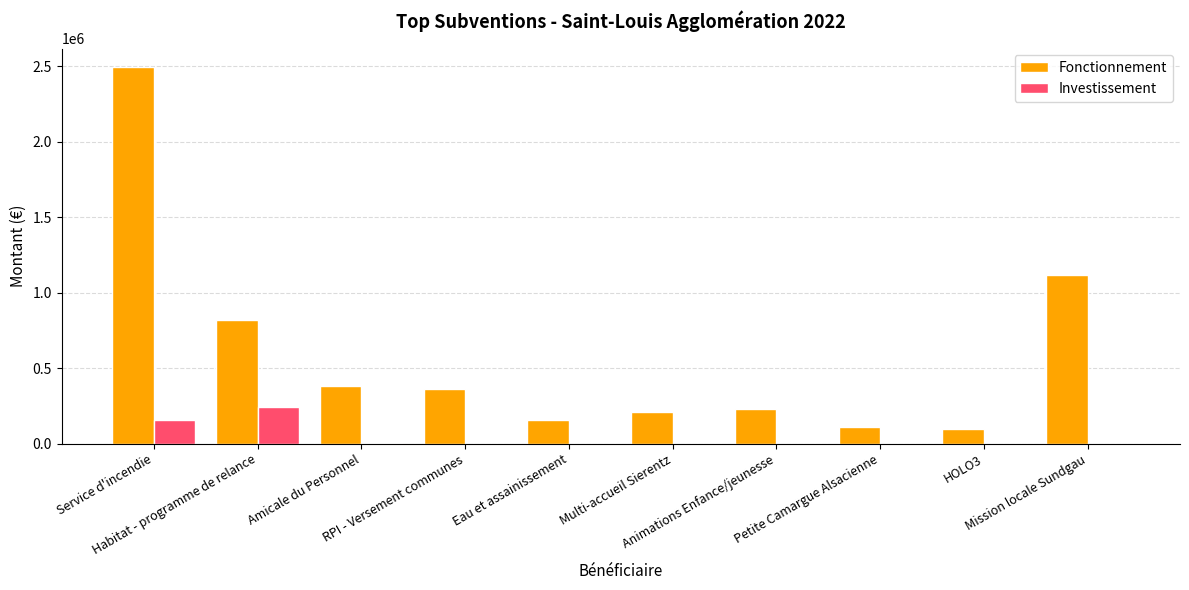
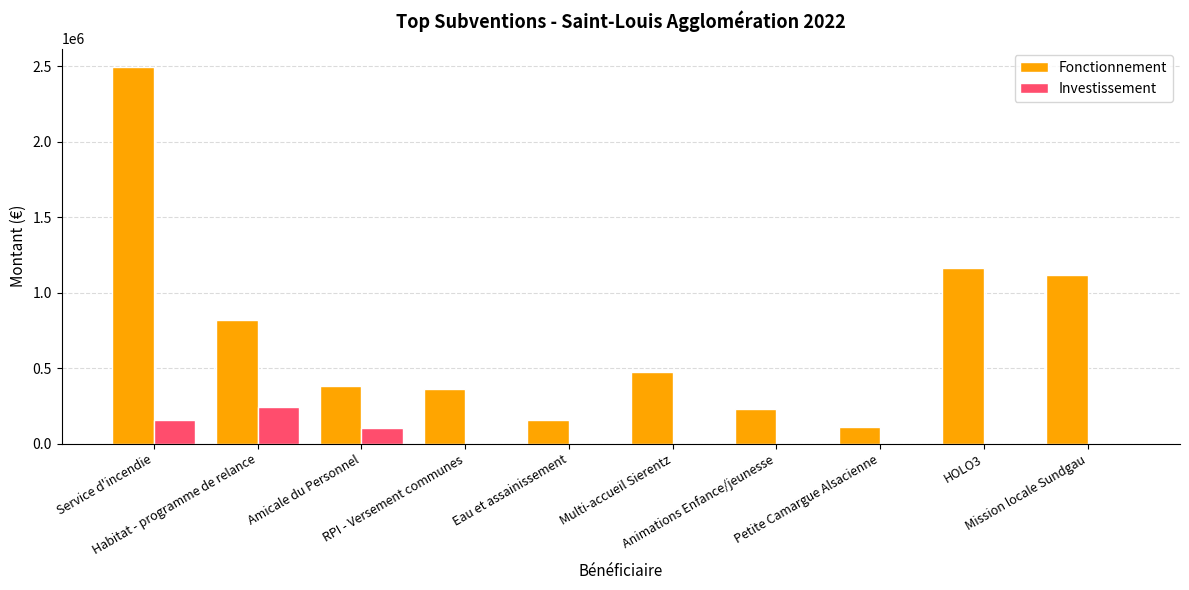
Investissement, Amicale du Personnel: 10000 -> 100000
Fonctionnement, Multi-accueil Sierentz: 210000 -> 470000
Fonctionnement, HOLO3: 100000 -> 1170000
